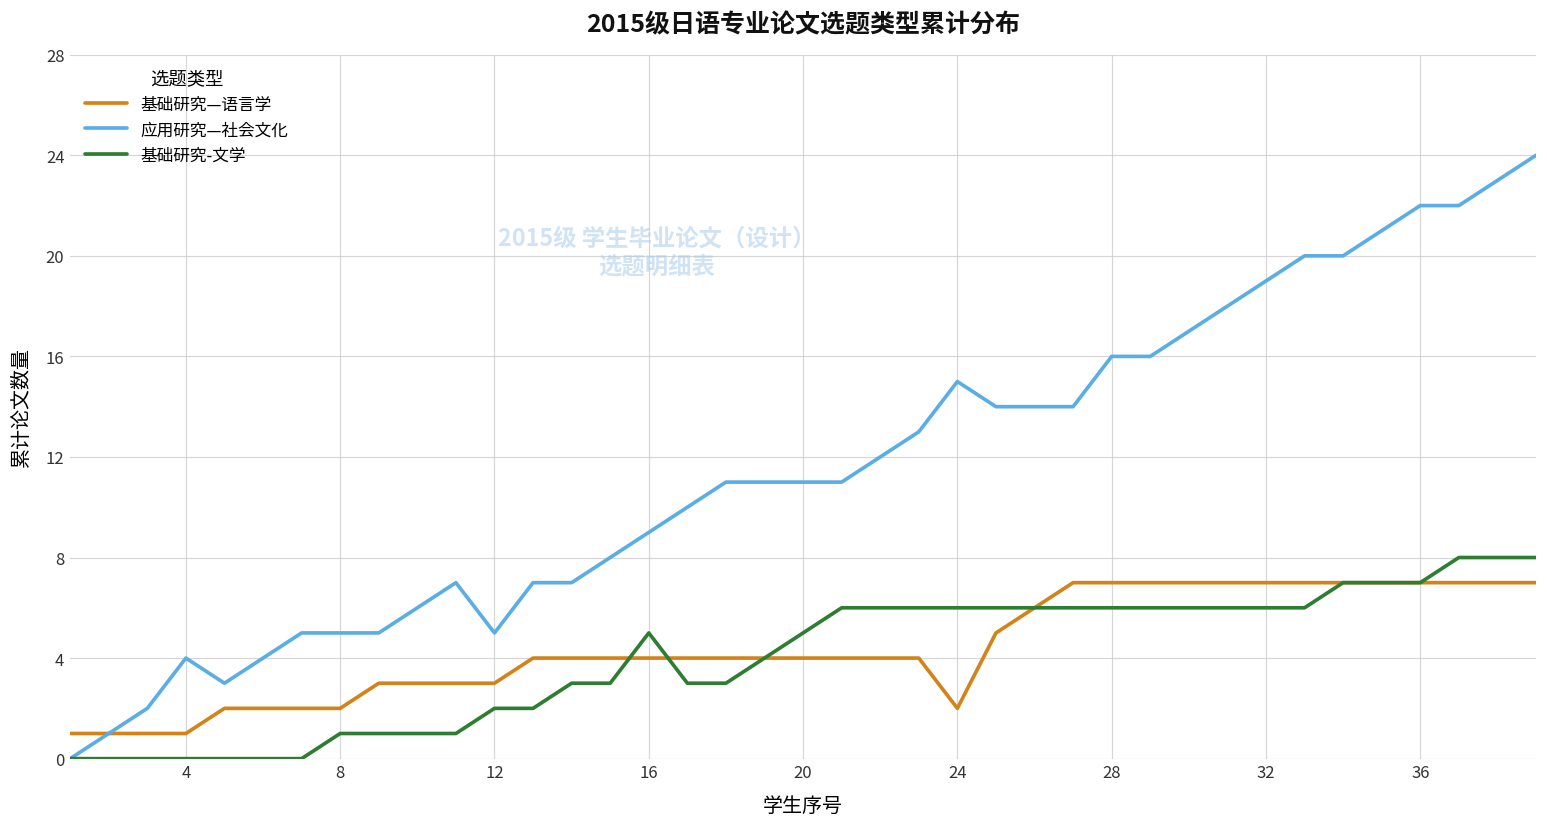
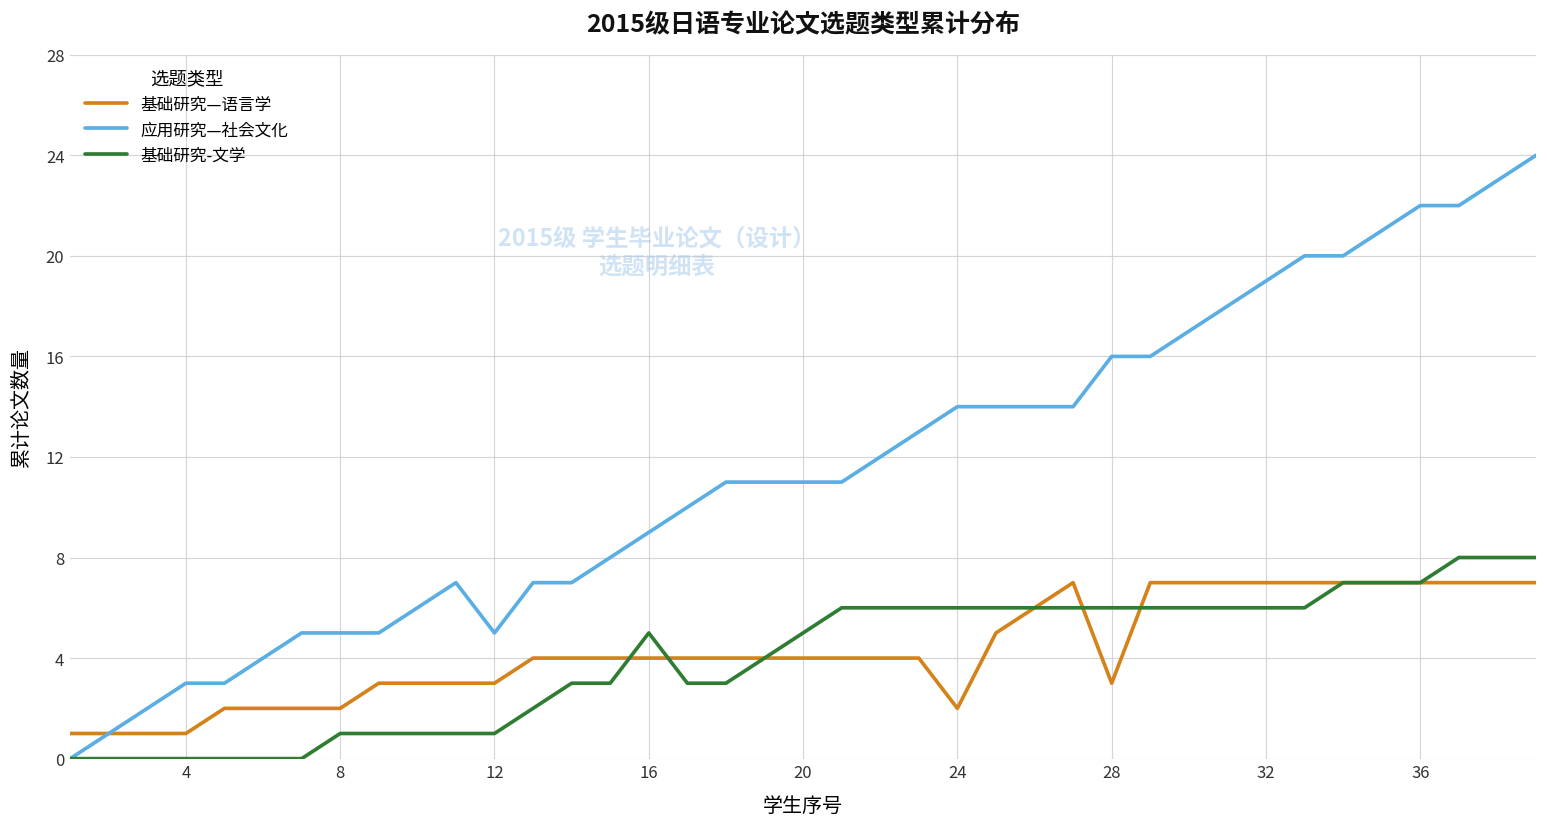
应用研究—社会文化, 4: 4 -> 3
基础研究-文学, 12: 2 -> 1
应用研究—社会文化, 24: 15 -> 14
基础研究—语言学, 28: 7 -> 3
